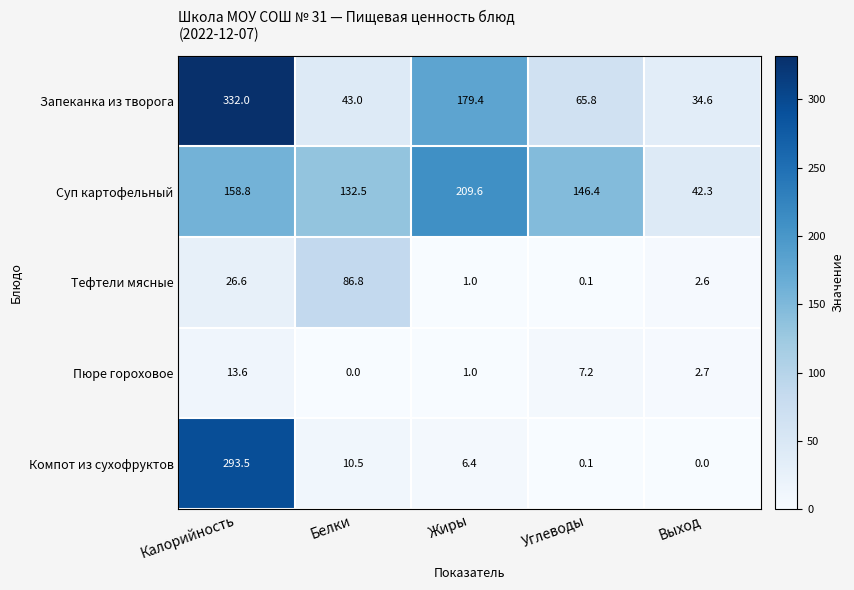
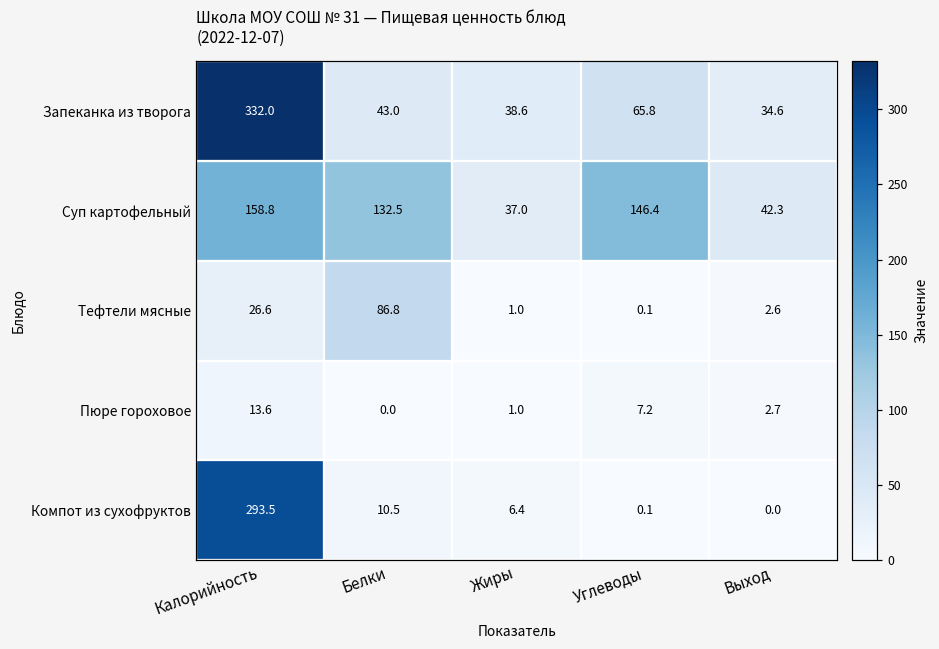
Запеканка из творога, Жиры: 179.4 -> 38.6
Суп картофельный, Жиры: 209.6 -> 37.0
